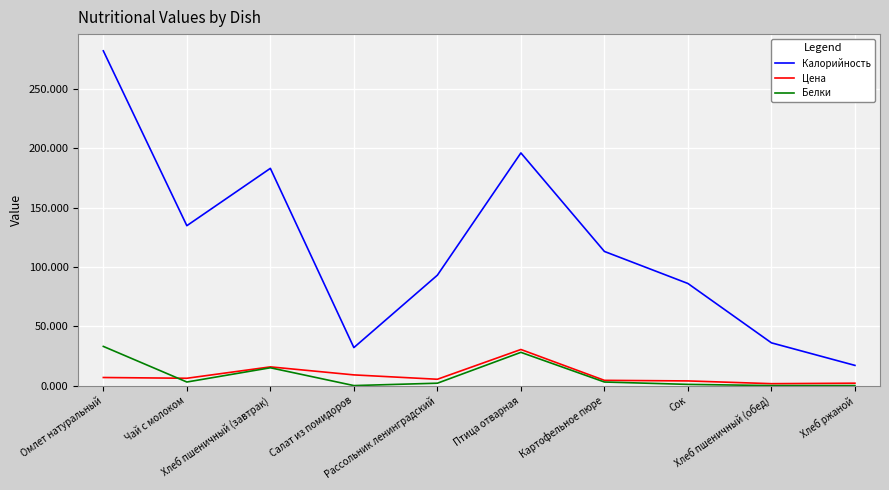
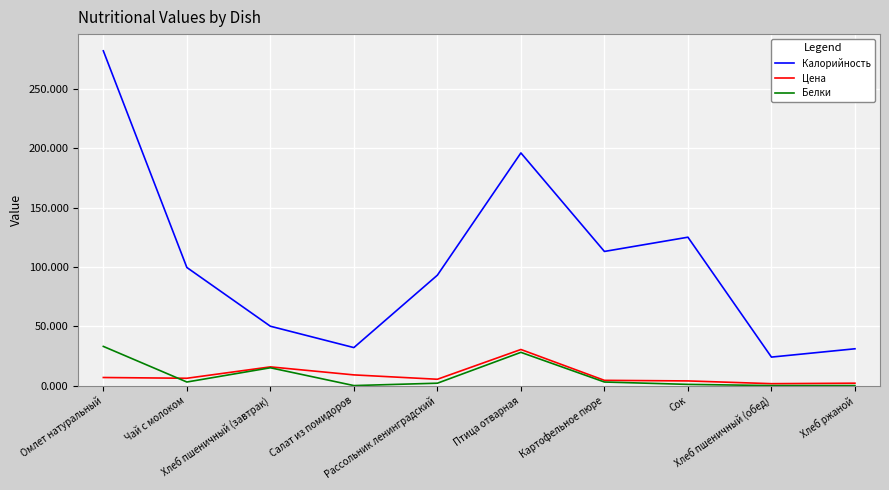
Калорийность, Чай с молоком: 135 -> 100
Калорийность, Хлеб пшеничный (завтрак): 183 -> 50
Калорийность, Сок: 86 -> 125
Калорийность, Хлеб пшеничный (обед): 36 -> 24
Калорийность, Хлеб ржаной: 17 -> 31
